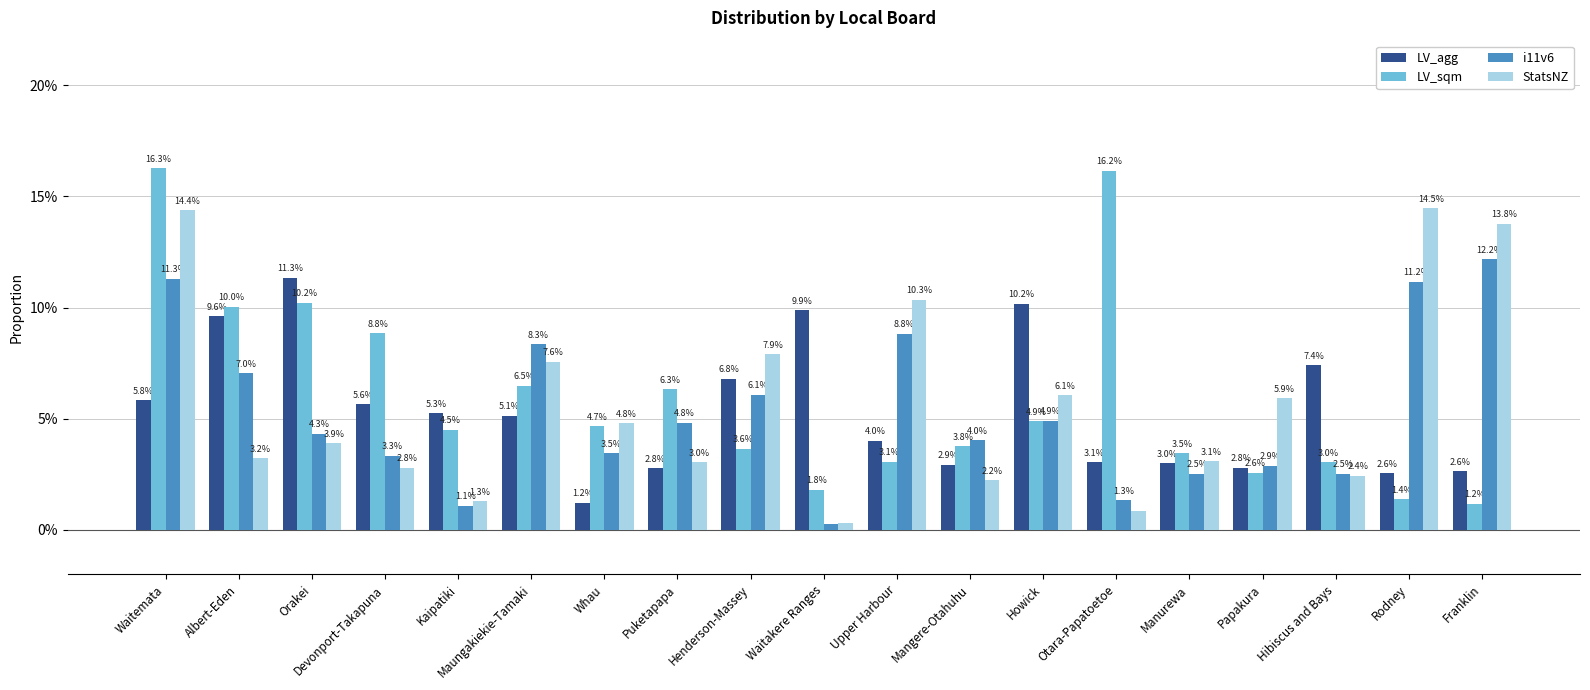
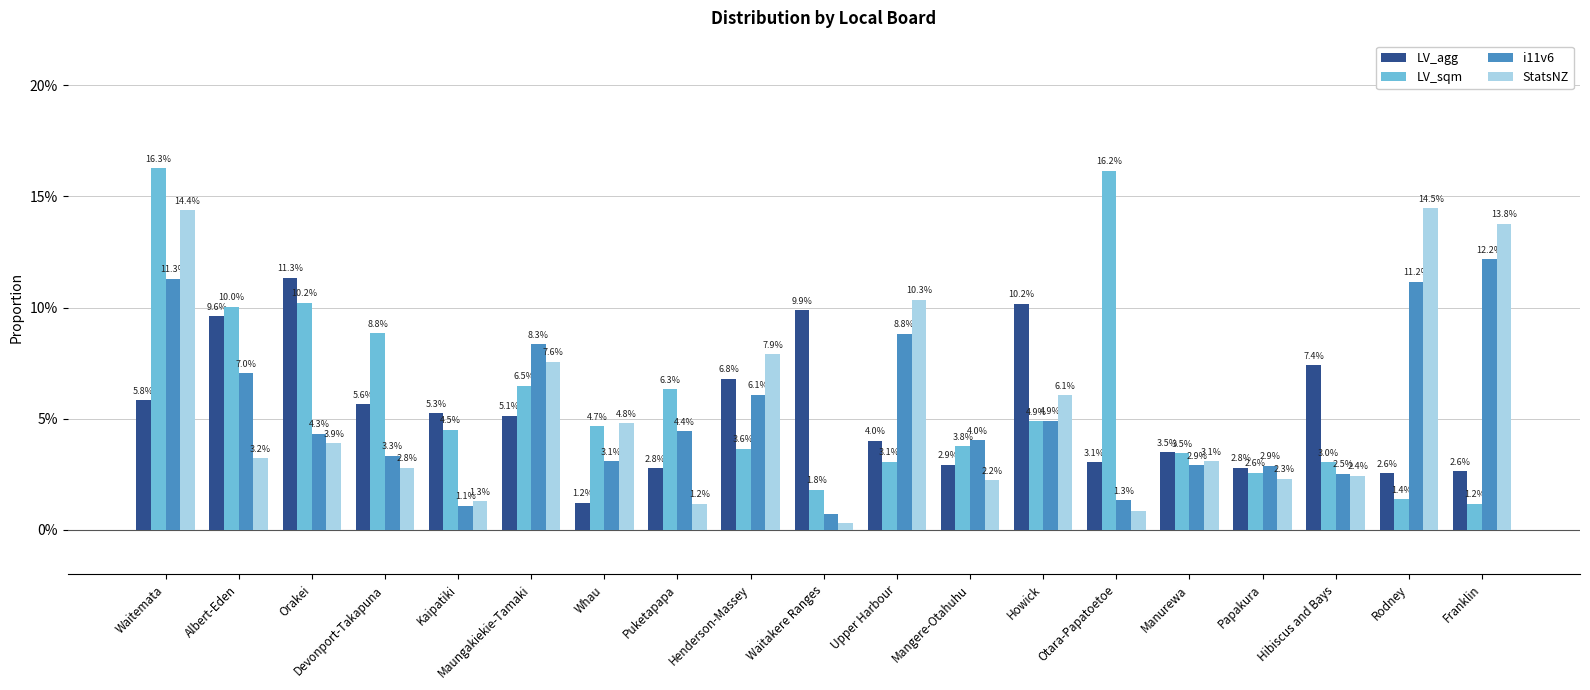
i11v6, Whau: 3.5% -> 3.1%
i11v6, Puketapapa: 4.8% -> 4.4%
StatsNZ, Puketapapa: 3.0% -> 1.2%
i11v6, Waitakere Ranges: 0.3% -> 0.7%
LV_agg, Manurewa: 3.0% -> 3.5%
i11v6, Manurewa: 2.5% -> 2.9%
StatsNZ, Papakura: 5.9% -> 2.3%
